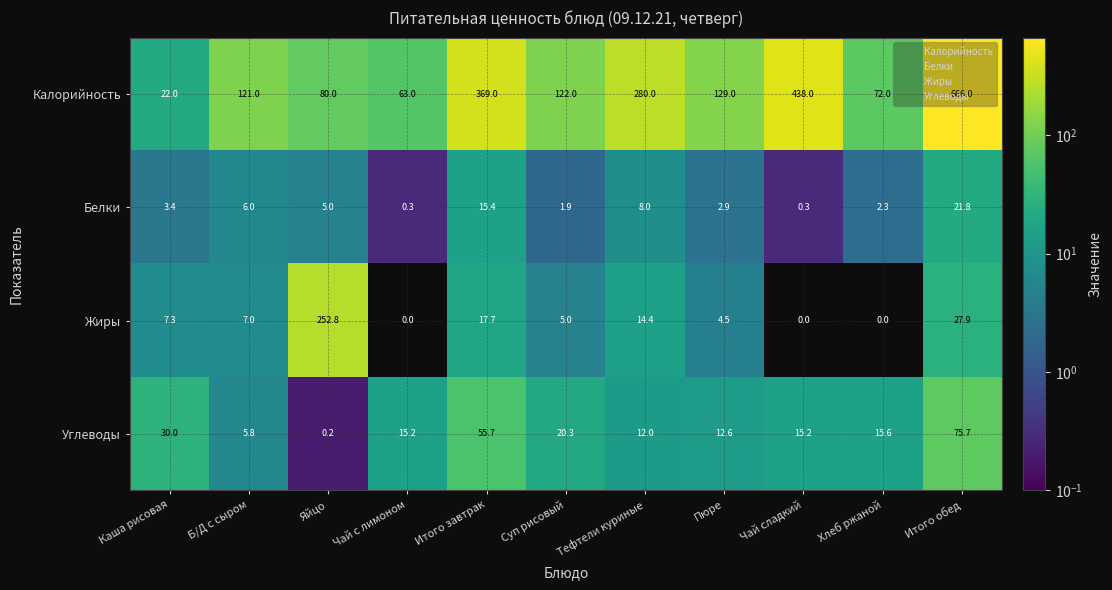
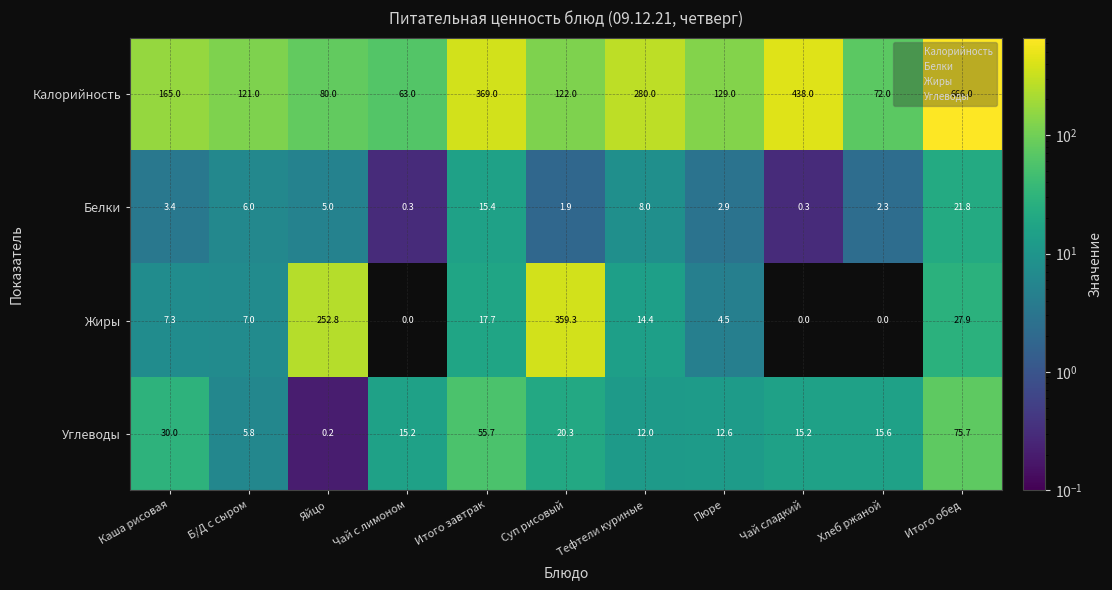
Калорийность, Каша рисовая: 22.0 -> 165.0
Жиры, Суп рисовый: 5.0 -> 359.3
